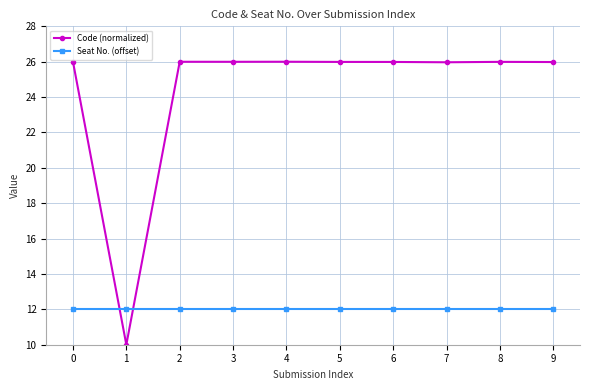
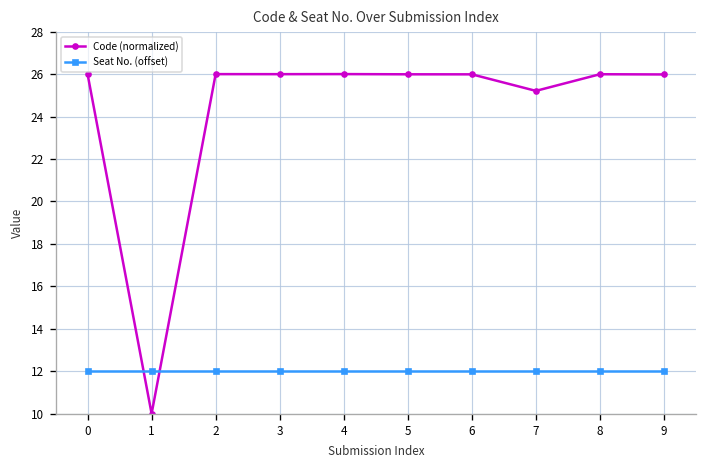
Code (normalized), 7: 26.0 -> 25.2
